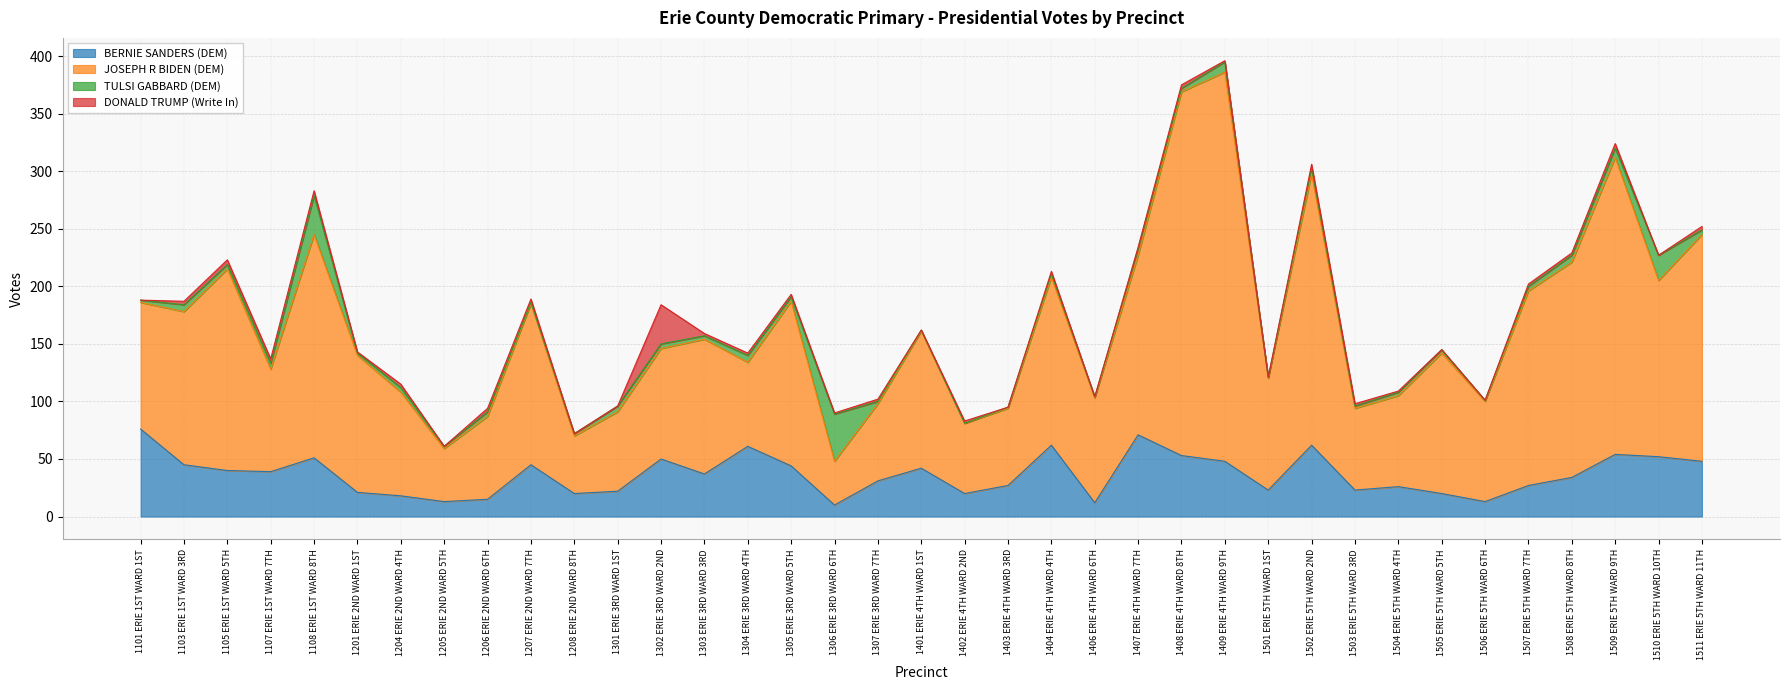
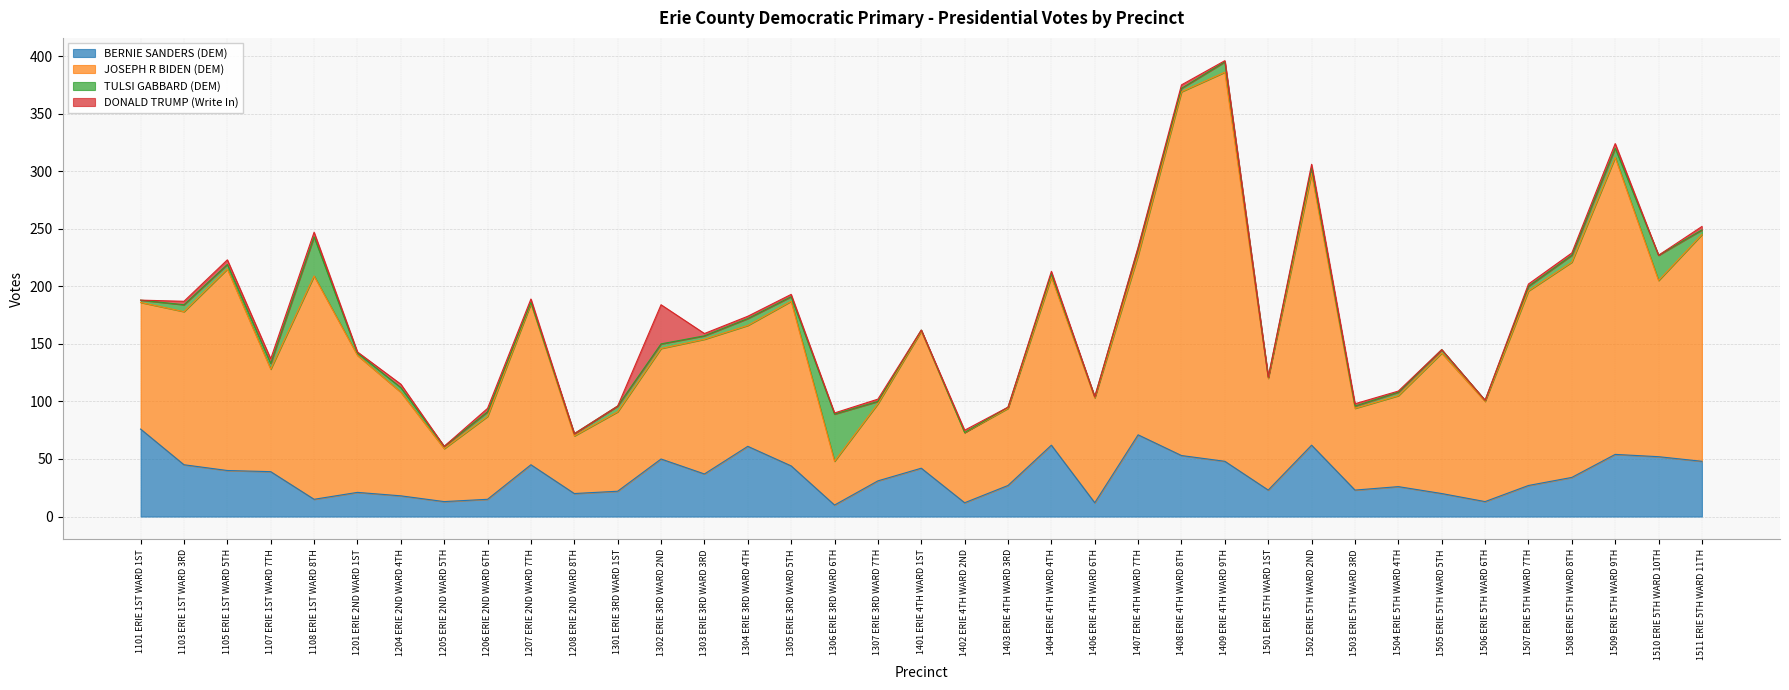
BERNIE SANDERS (DEM), 1108 ERIE 1ST WARD 8TH: 51 -> 15
JOSEPH R BIDEN (DEM), 1304 ERIE 3RD WARD 4TH: 73 -> 105
BERNIE SANDERS (DEM), 1402 ERIE 4TH WARD 2ND: 20 -> 12
